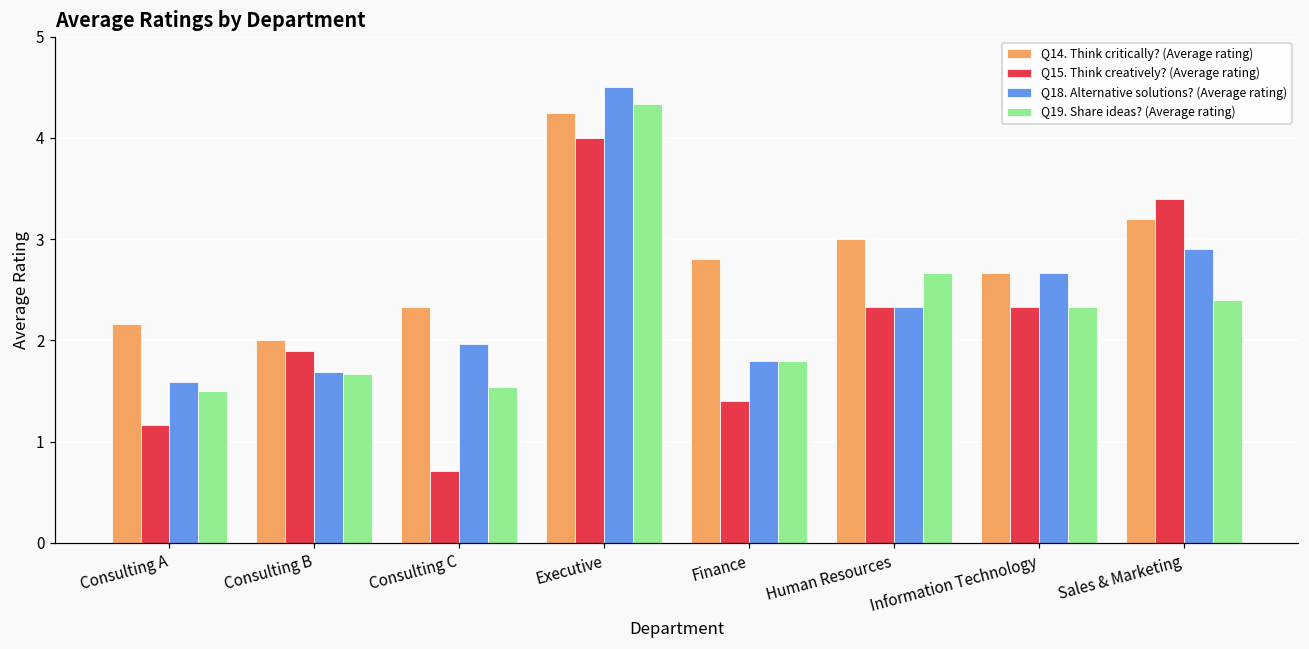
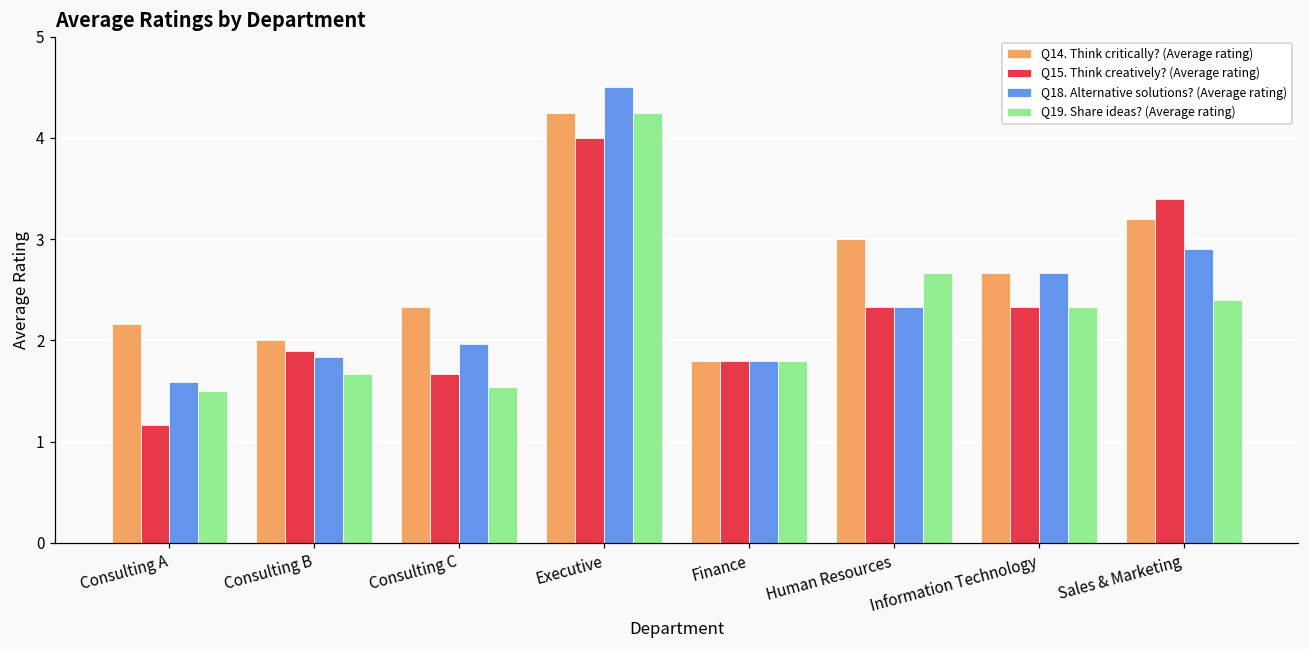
Q18. Alternative solutions? (Average rating), Consulting B: 1.7 -> 1.8
Q15. Think creatively? (Average rating), Consulting C: 0.7 -> 1.7
Q19. Share ideas? (Average rating), Executive: 4.34 -> 4.25
Q14. Think critically? (Average rating), Finance: 2.8 -> 1.8
Q15. Think creatively? (Average rating), Finance: 1.4 -> 1.8
